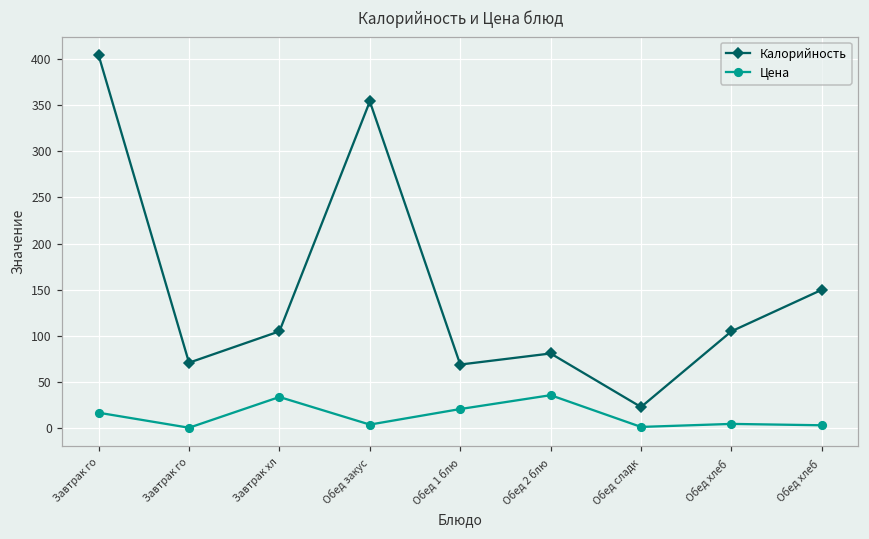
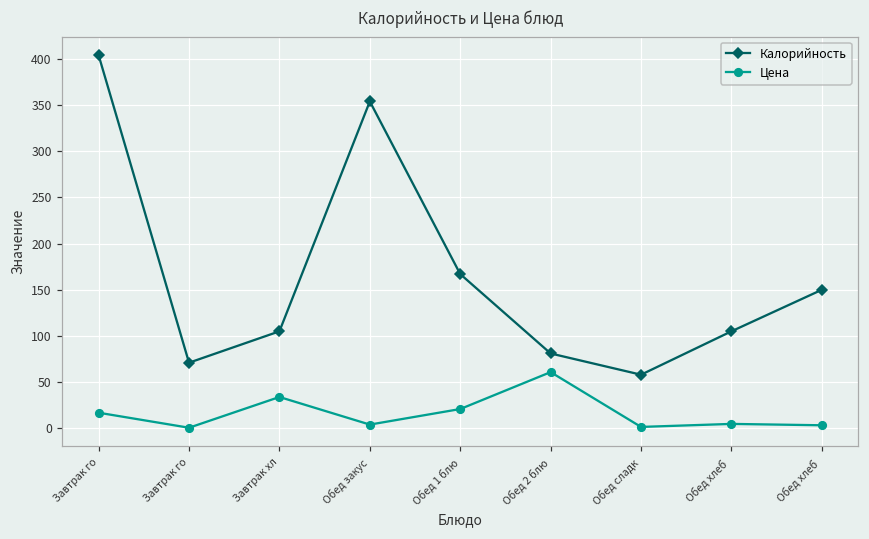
Калорийность, Обед 1 блю: 70 -> 170
Цена, Обед 2 блю: 40 -> 60
Калорийность, Обед сладк: 20 -> 60
